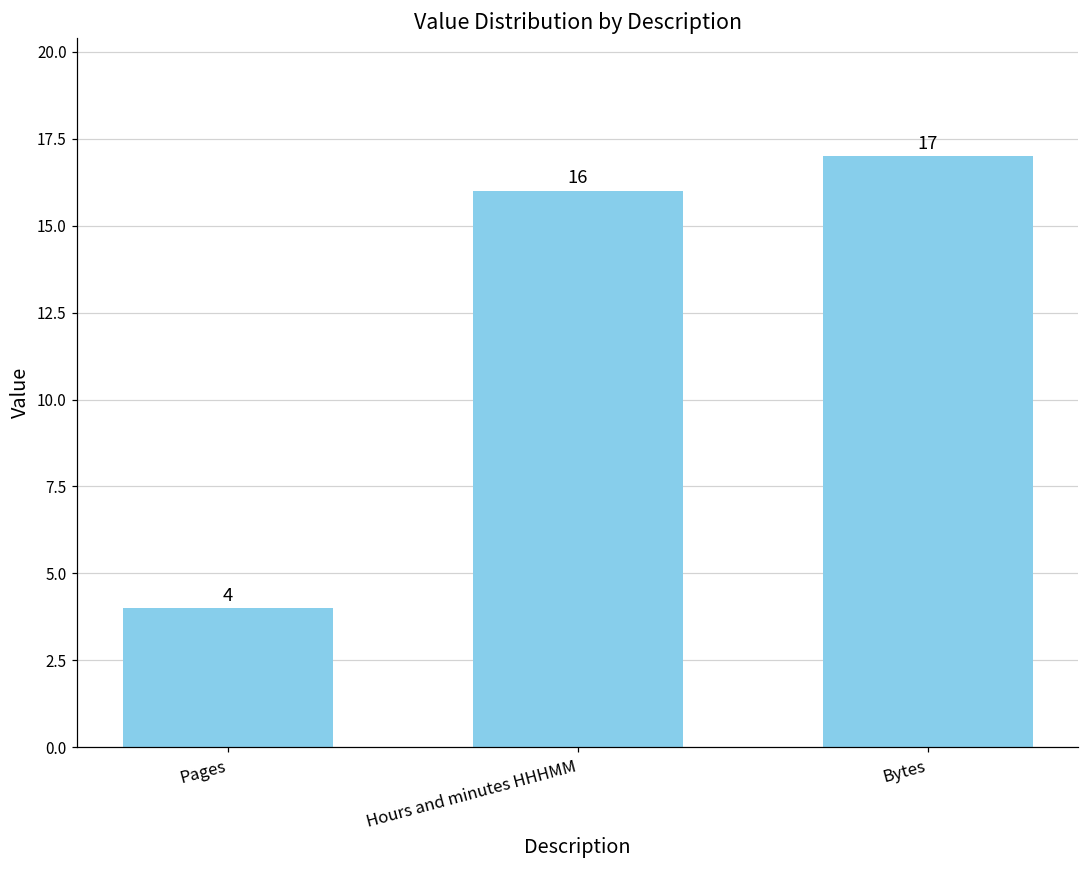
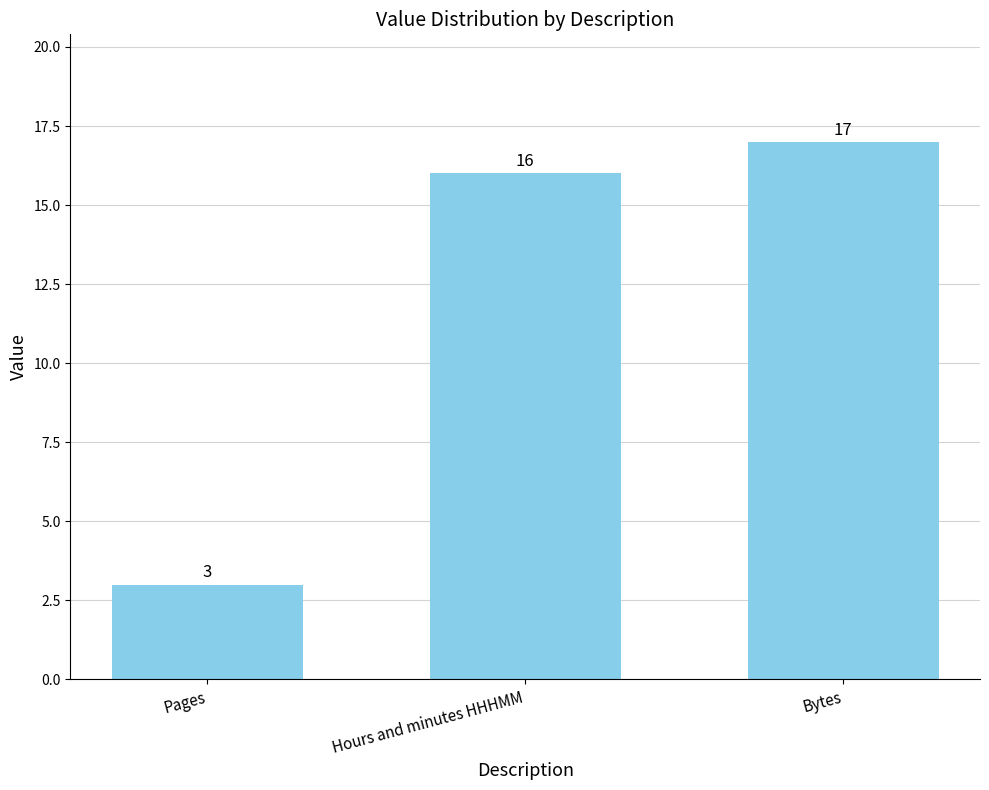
Pages: 4 -> 3
